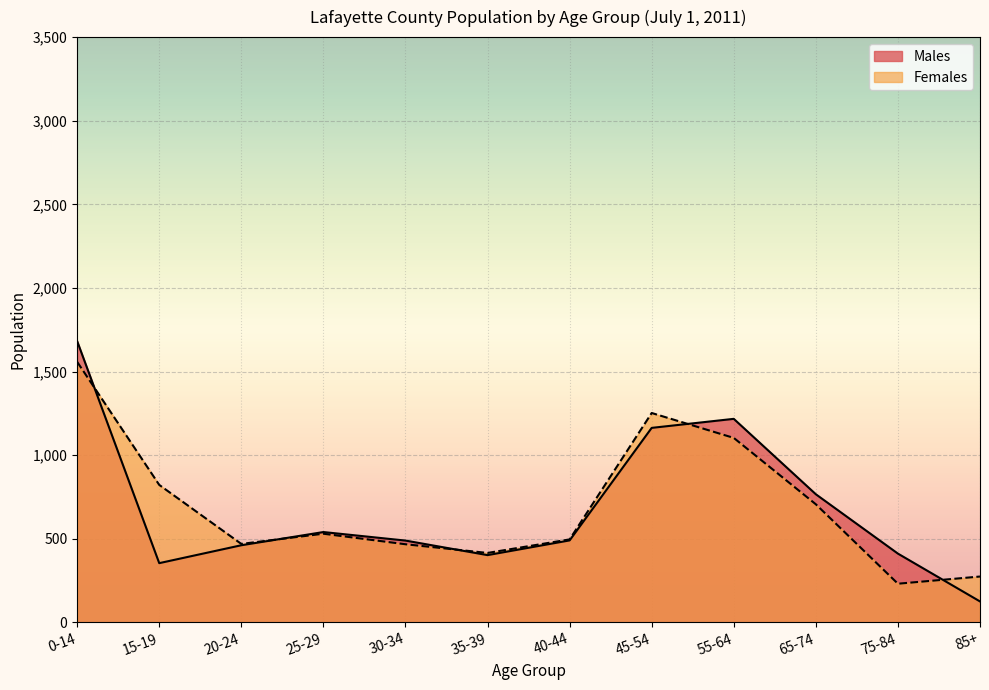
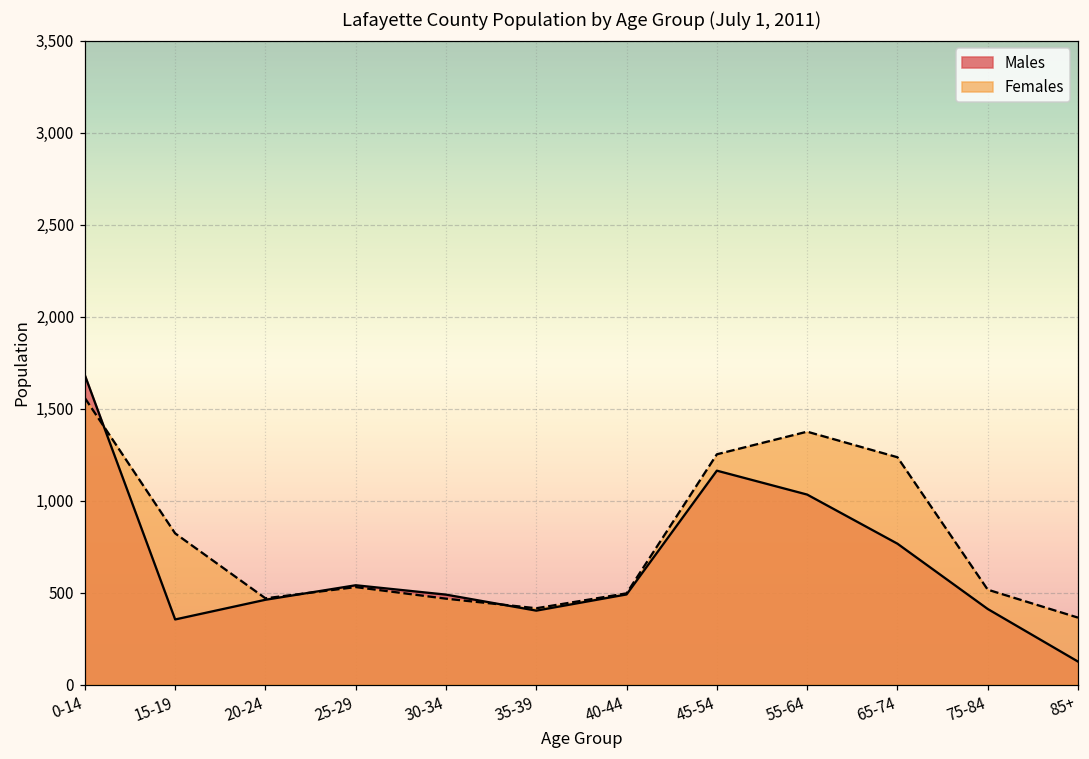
Males, 55-64: 1,220 -> 1,030
Females, 55-64: 1,100 -> 1,380
Females, 65-74: 710 -> 1,240
Females, 75-84: 230 -> 520
Females, 85+: 270 -> 360
